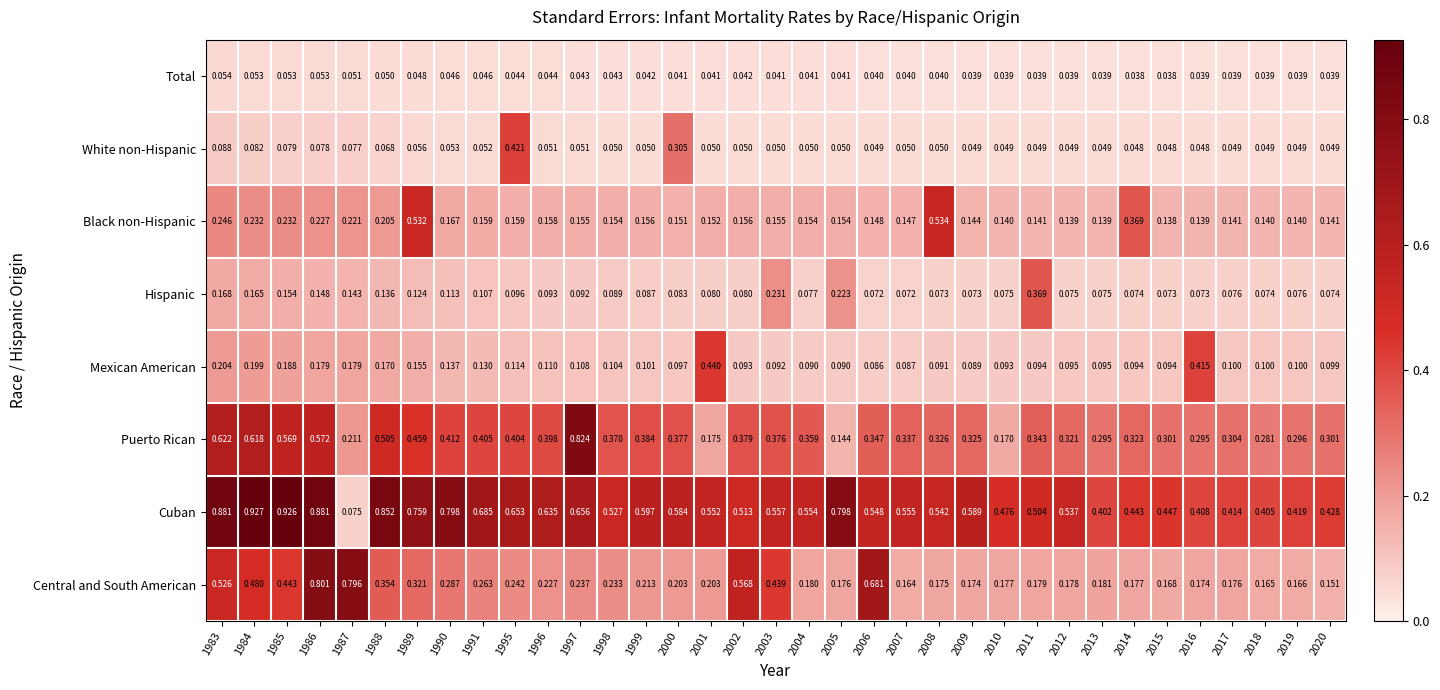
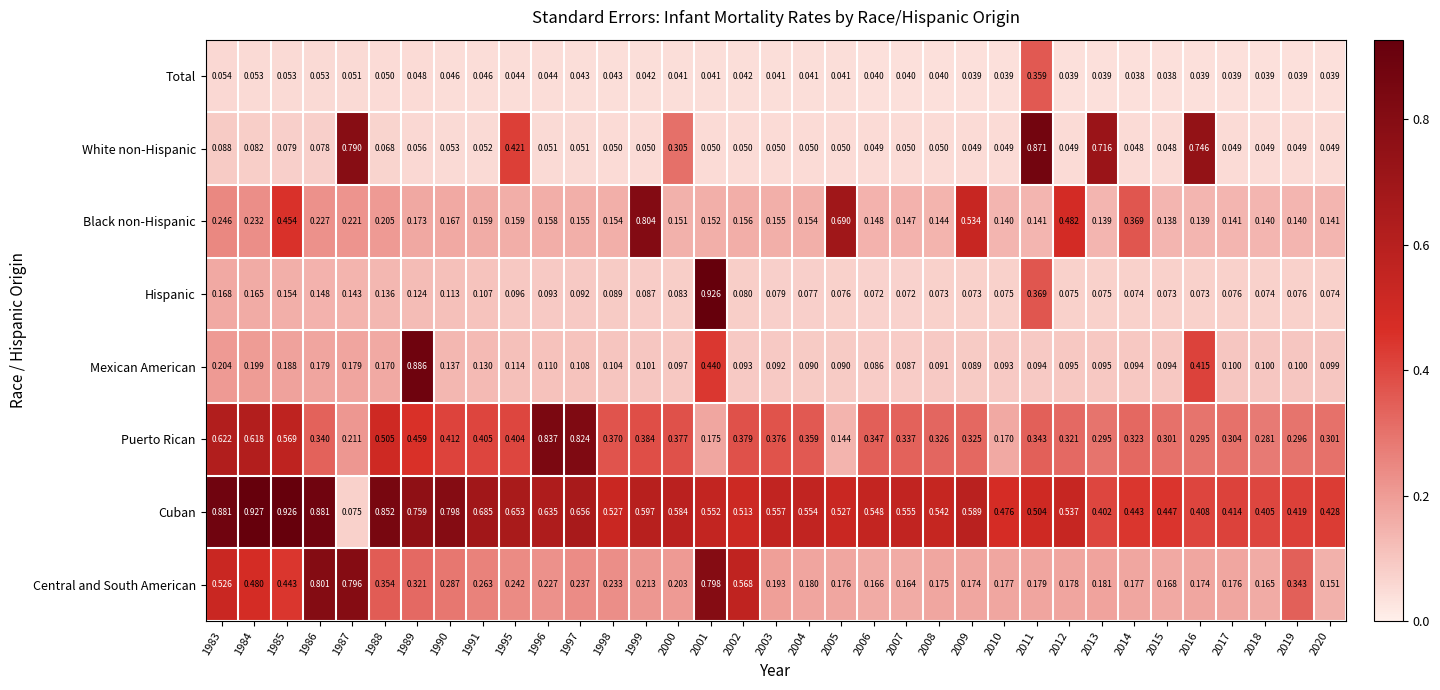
Total, 2011: 0.039 -> 0.359
White non-Hispanic, 1987: 0.077 -> 0.790
White non-Hispanic, 2011: 0.049 -> 0.871
White non-Hispanic, 2013: 0.049 -> 0.716
White non-Hispanic, 2016: 0.048 -> 0.746
Black non-Hispanic, 1985: 0.232 -> 0.454
Black non-Hispanic, 1989: 0.532 -> 0.173
Black non-Hispanic, 1999: 0.156 -> 0.804
Black non-Hispanic, 2005: 0.154 -> 0.690
Black non-Hispanic, 2008: 0.534 -> 0.144
Black non-Hispanic, 2009: 0.144 -> 0.534
Black non-Hispanic, 2012: 0.139 -> 0.482
Hispanic, 2001: 0.080 -> 0.926
Hispanic, 2003: 0.231 -> 0.079
Hispanic, 2005: 0.223 -> 0.076
Mexican American, 1989: 0.155 -> 0.886
Puerto Rican, 1986: 0.572 -> 0.340
Puerto Rican, 1996: 0.398 -> 0.837
Cuban, 2005: 0.798 -> 0.527
Central and South American, 2001: 0.203 -> 0.798
Central and South American, 2003: 0.439 -> 0.193
Central and South American, 2006: 0.681 -> 0.166
Central and South American, 2019: 0.166 -> 0.343
